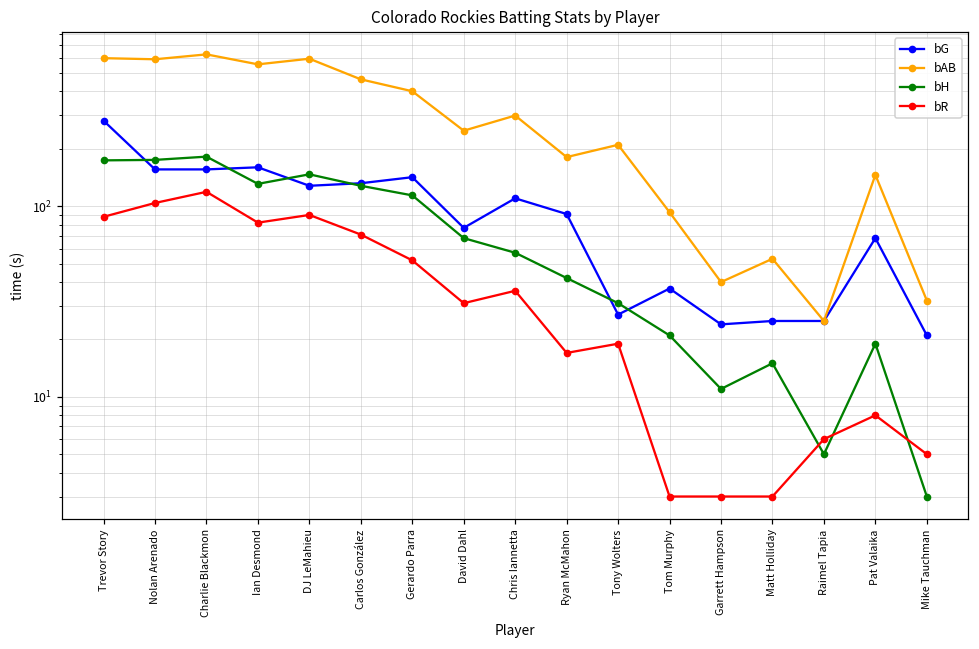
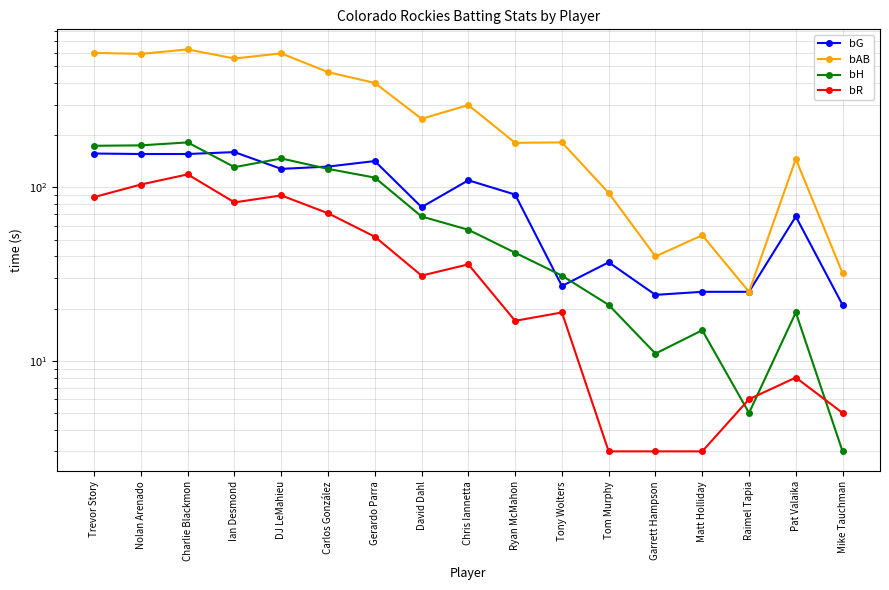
bG, Trevor Story: 280 -> 160
bAB, Tony Wolters: 210 -> 180
